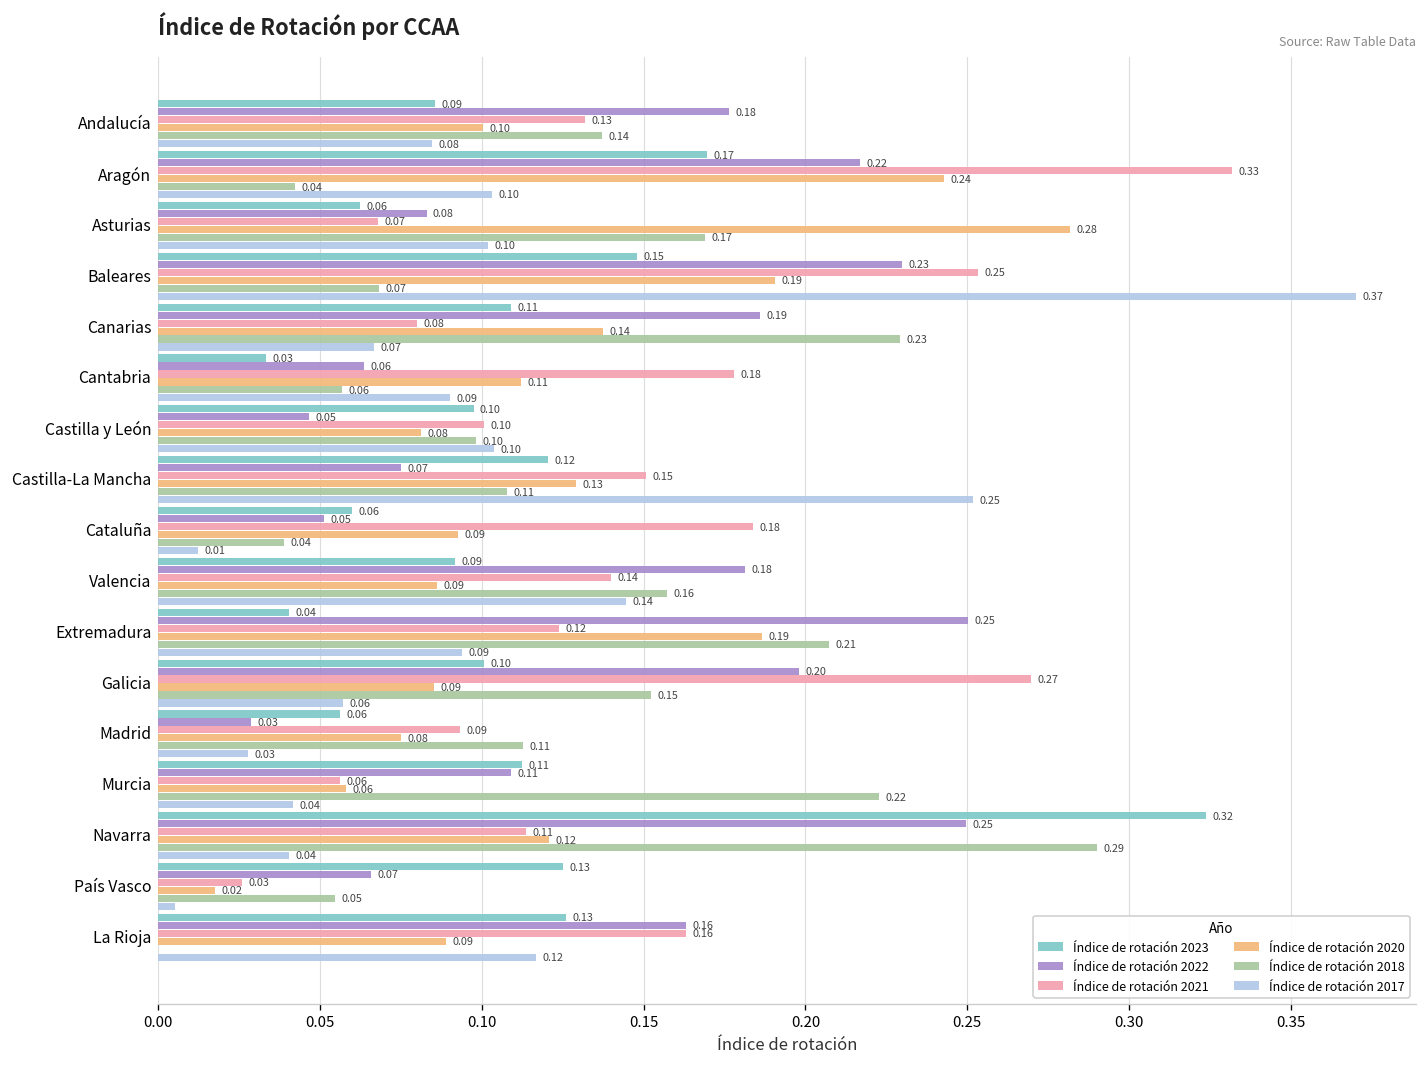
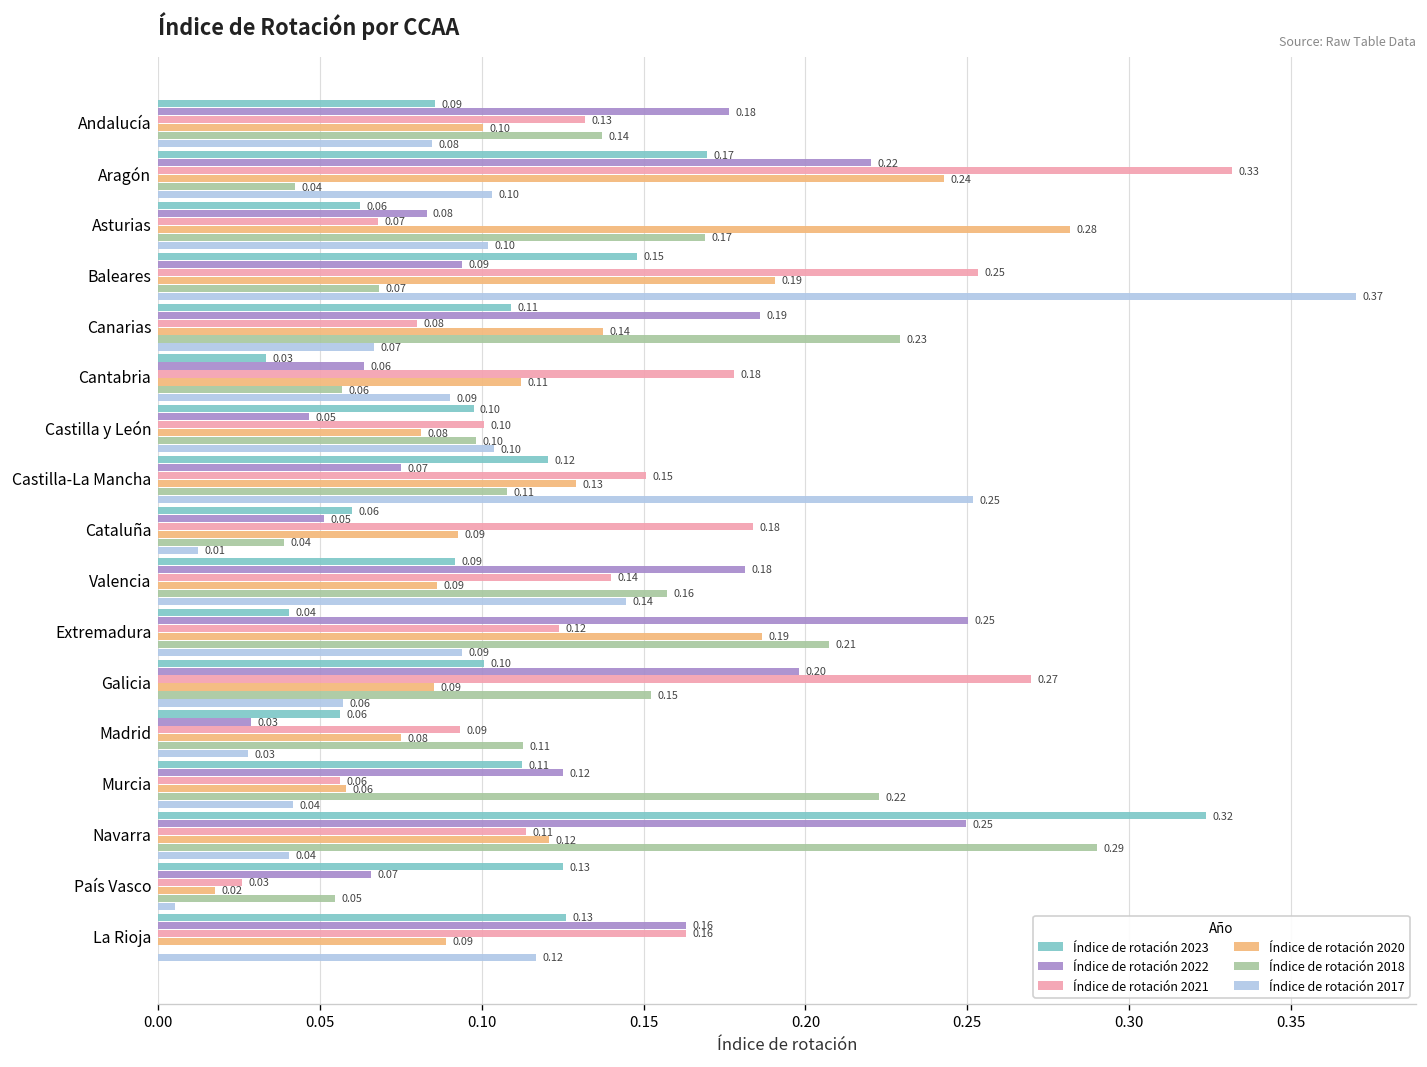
Índice de rotación 2022, Aragón: 0.217 -> 0.220
Índice de rotación 2022, Baleares: 0.23 -> 0.09
Índice de rotación 2022, Murcia: 0.11 -> 0.12
